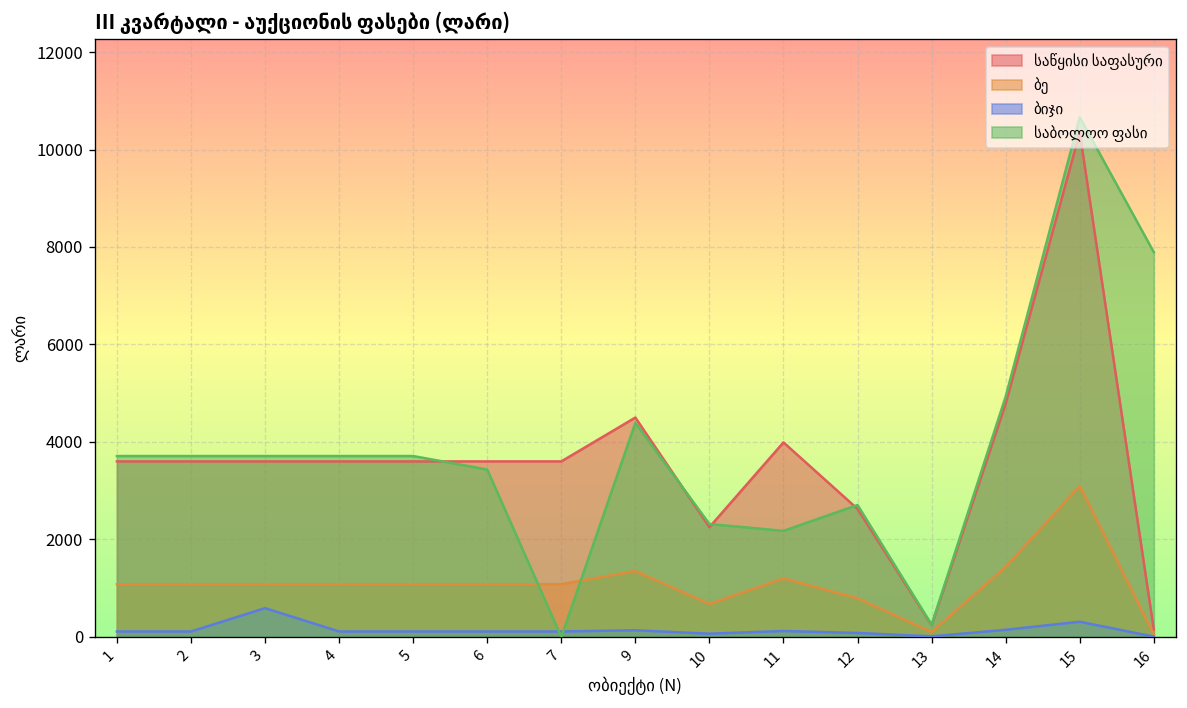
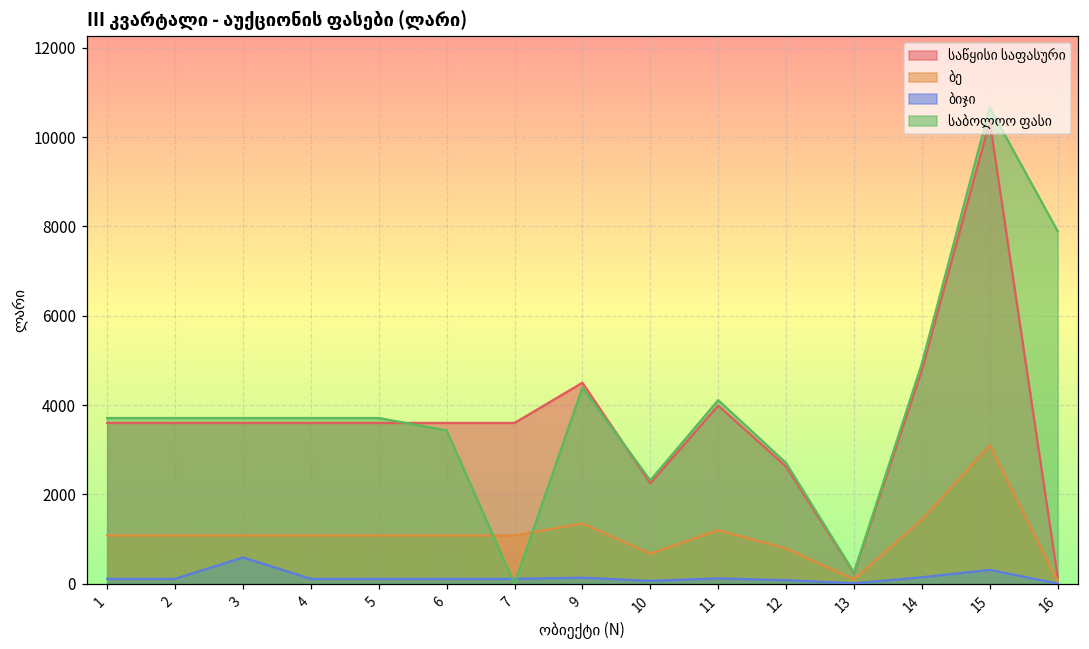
საბოლოო ფასი, 11: 2200 -> 4100
